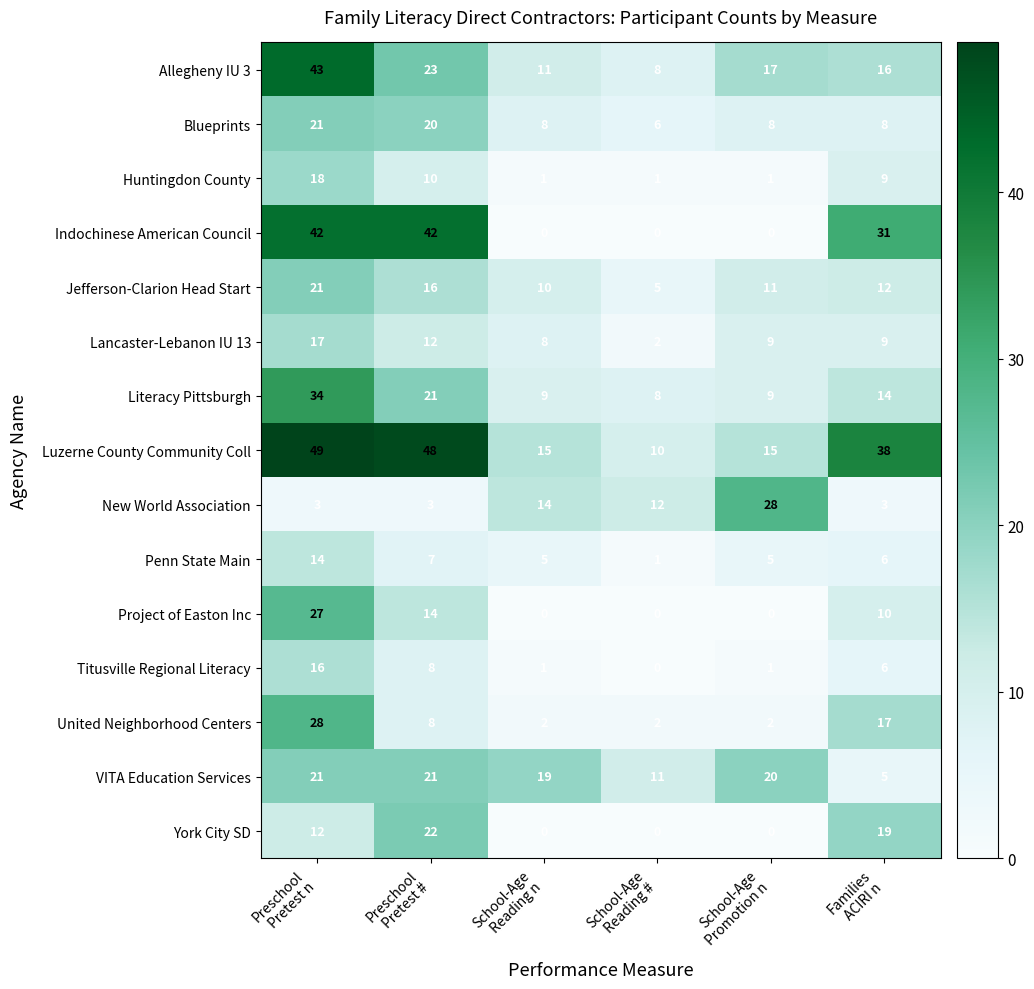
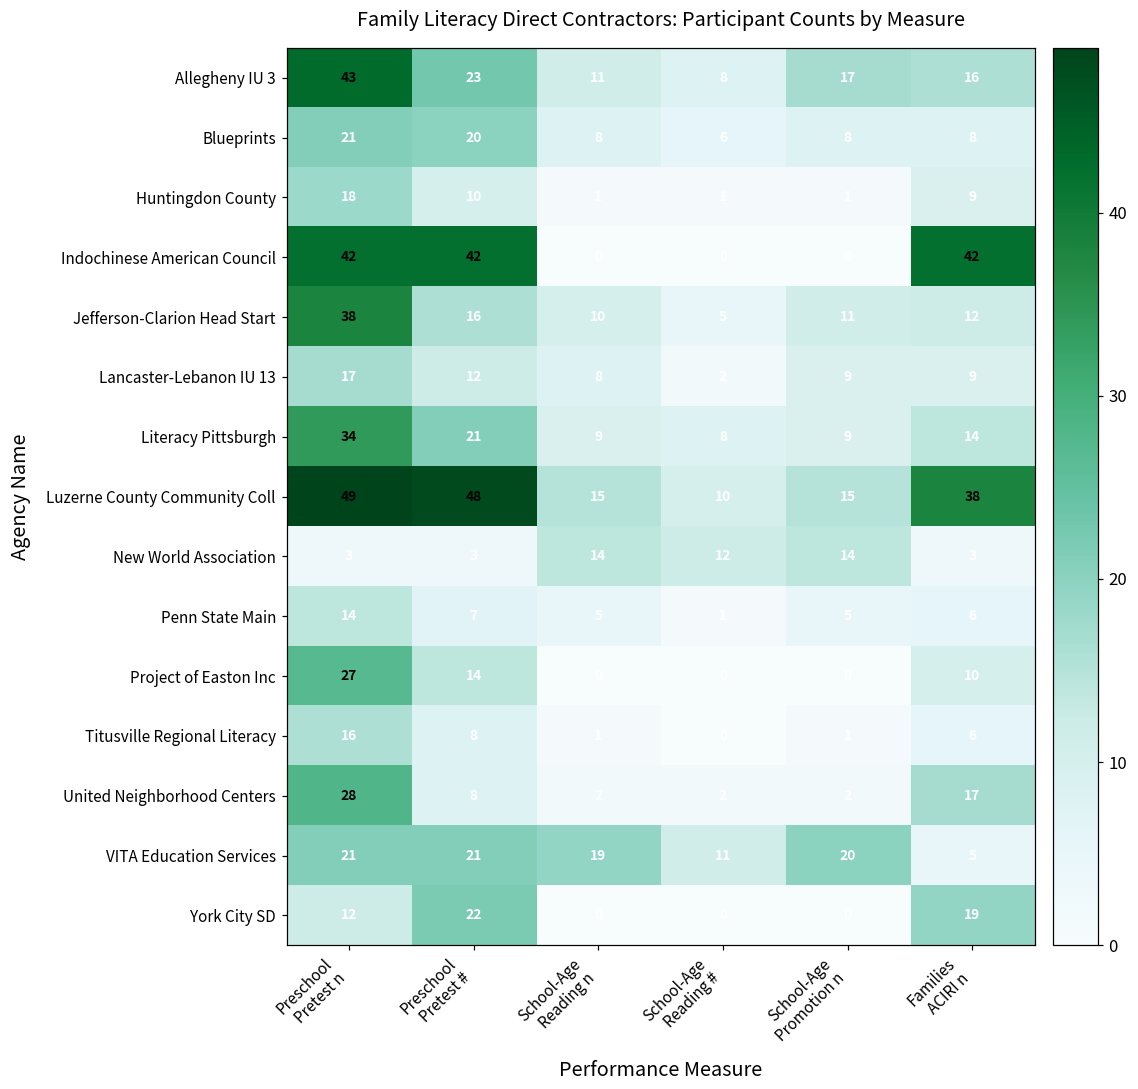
Indochinese American Council, Families ACIRI n: 31 -> 42
Jefferson-Clarion Head Start, Preschool Pretest n: 21 -> 38
New World Association, School-Age Promotion n: 28 -> 14
